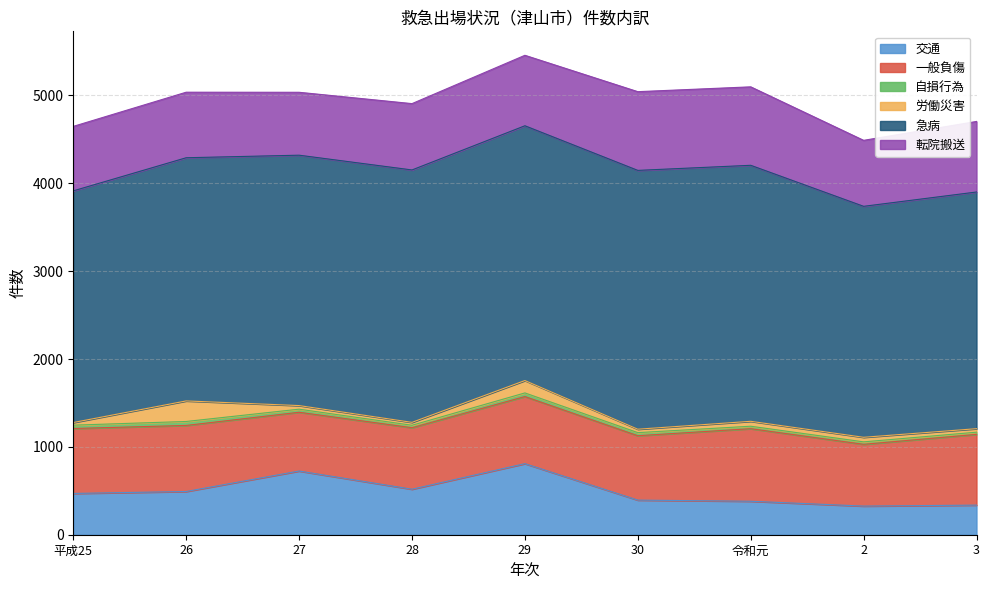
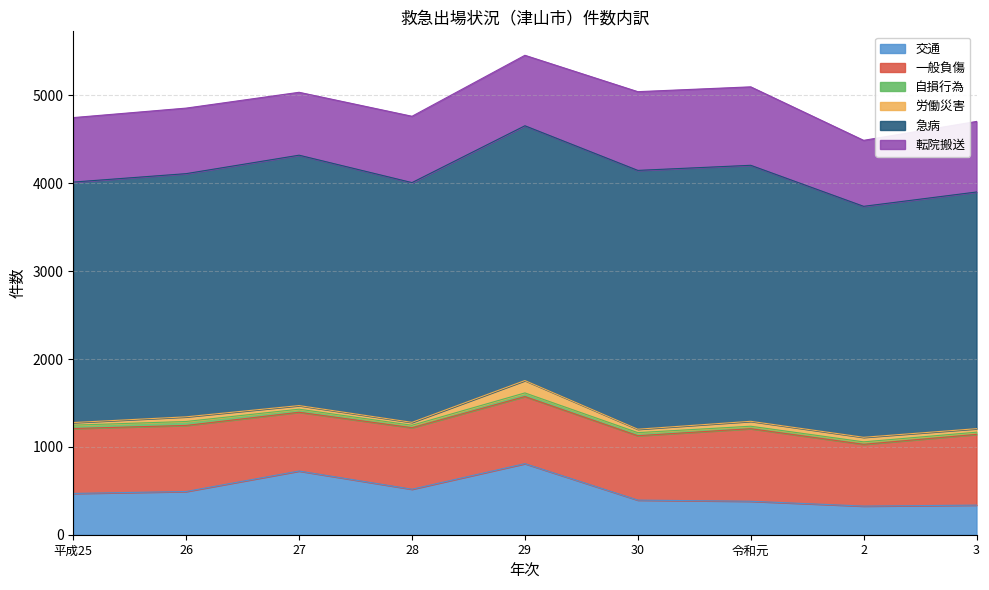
急病, 平成25: 2600 -> 2700
労働災害, 26: 200 -> 100
急病, 28: 2900 -> 2700
